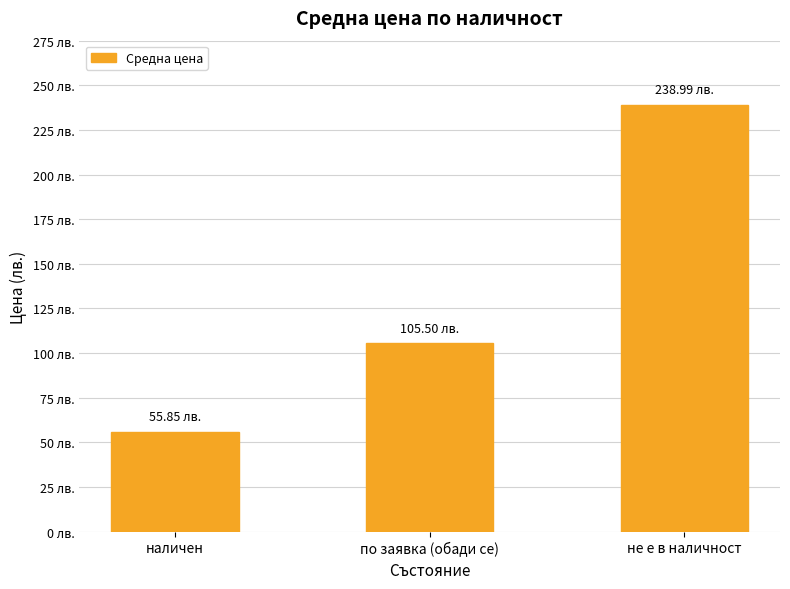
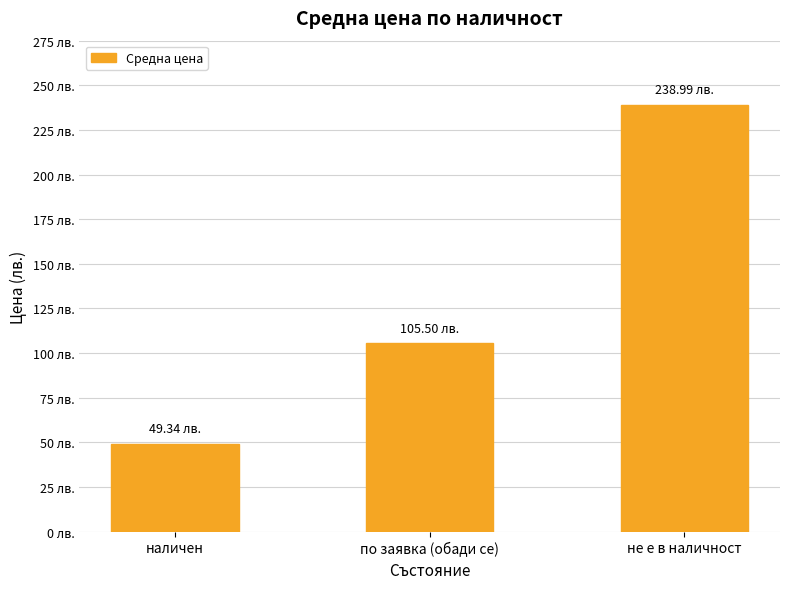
наличен: 55.85 -> 49.34
